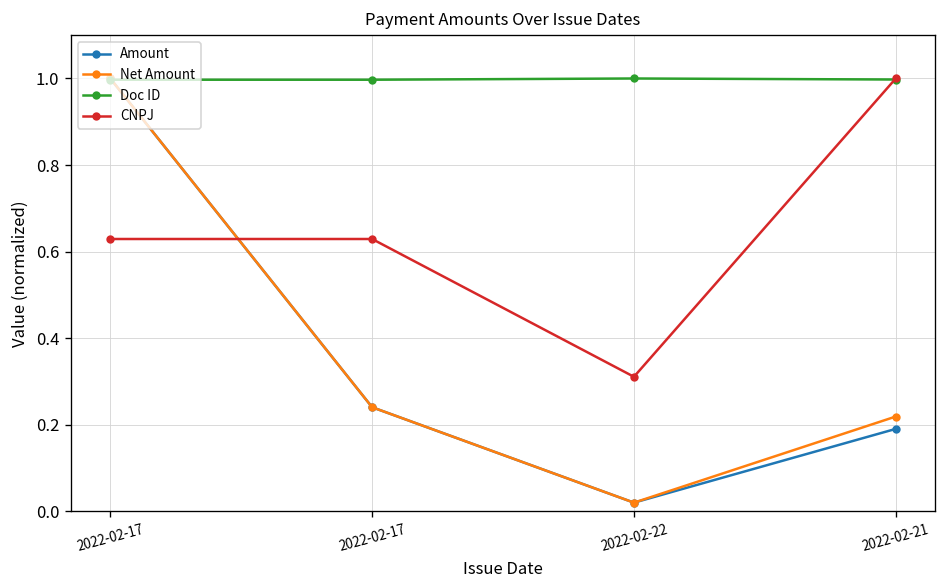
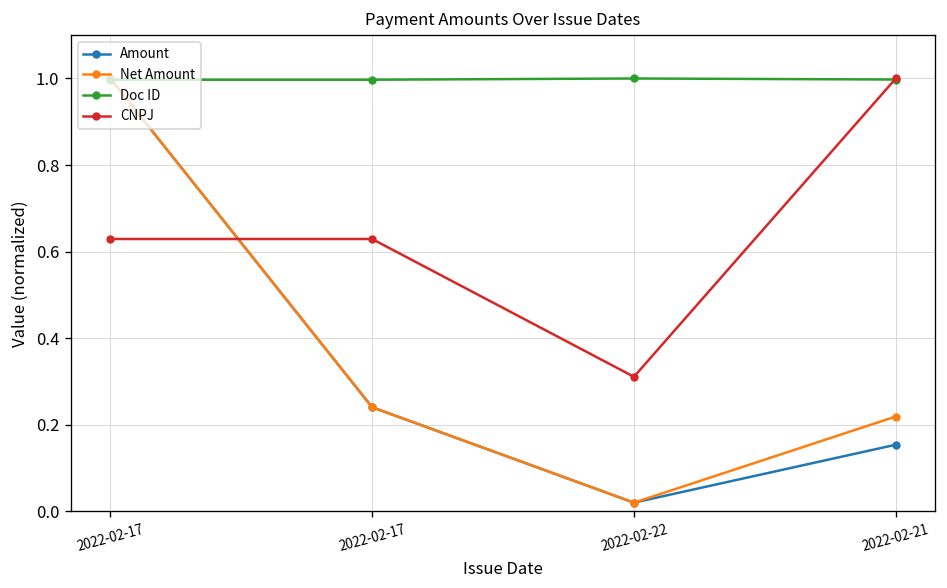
Amount, 2022-02-21: 0.19 -> 0.15
